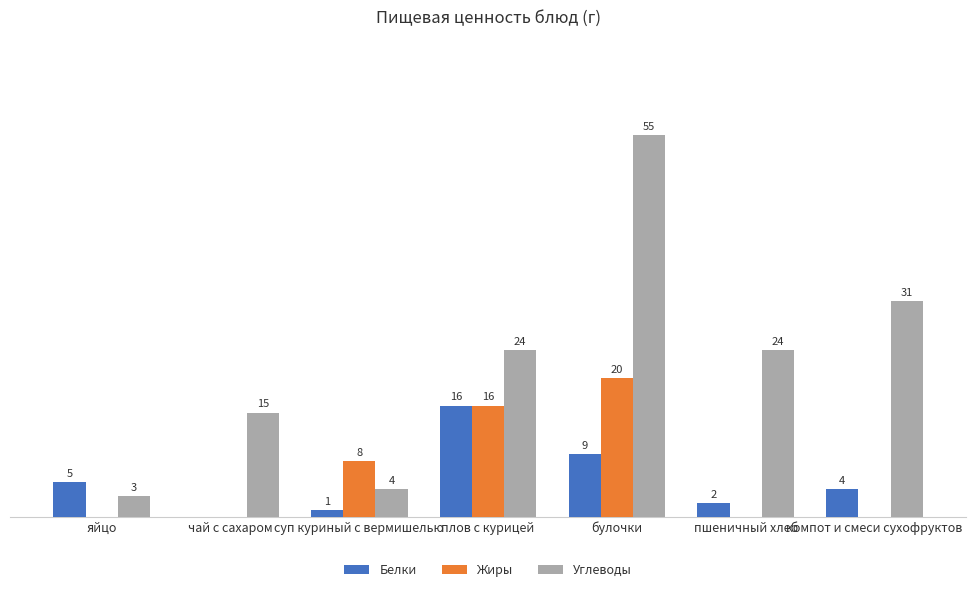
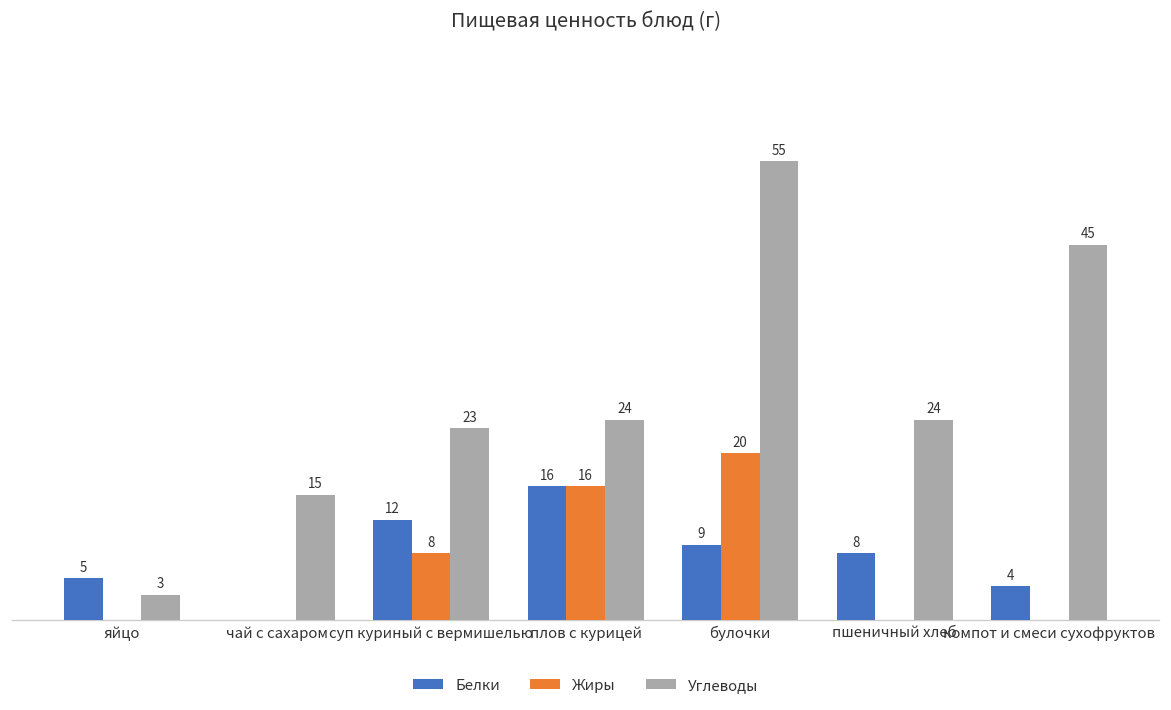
Белки, суп куриный с вермишелью: 1 -> 12
Углеводы, суп куриный с вермишелью: 4 -> 23
Белки, пшеничный хлеб: 2 -> 8
Углеводы, компот и смеси сухофруктов: 31 -> 45
